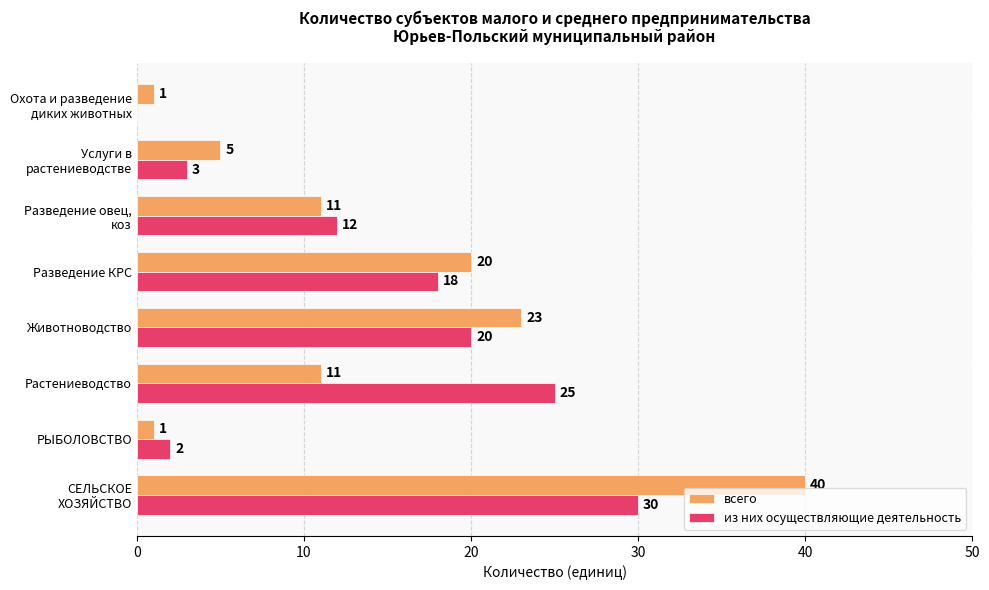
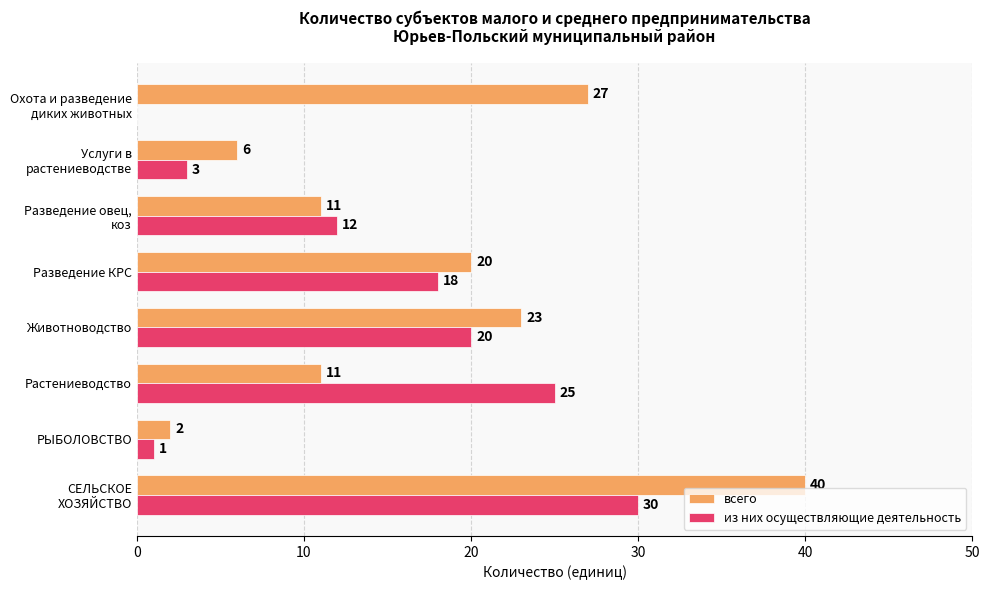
всего, Охота и разведение диких животных: 1 -> 27
всего, Услуги в растениеводстве: 5 -> 6
всего, РЫБОЛОВСТВО: 1 -> 2
из них осуществляющие деятельность, РЫБОЛОВСТВО: 2 -> 1
